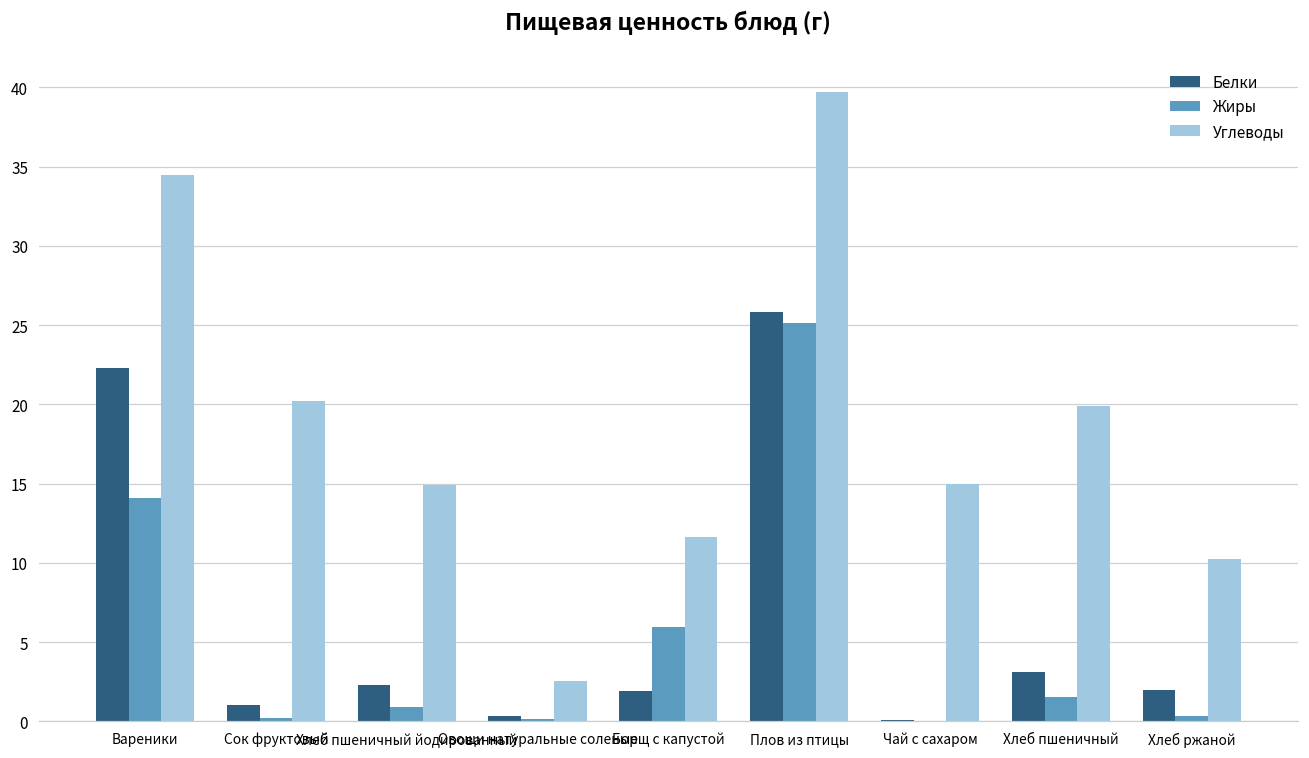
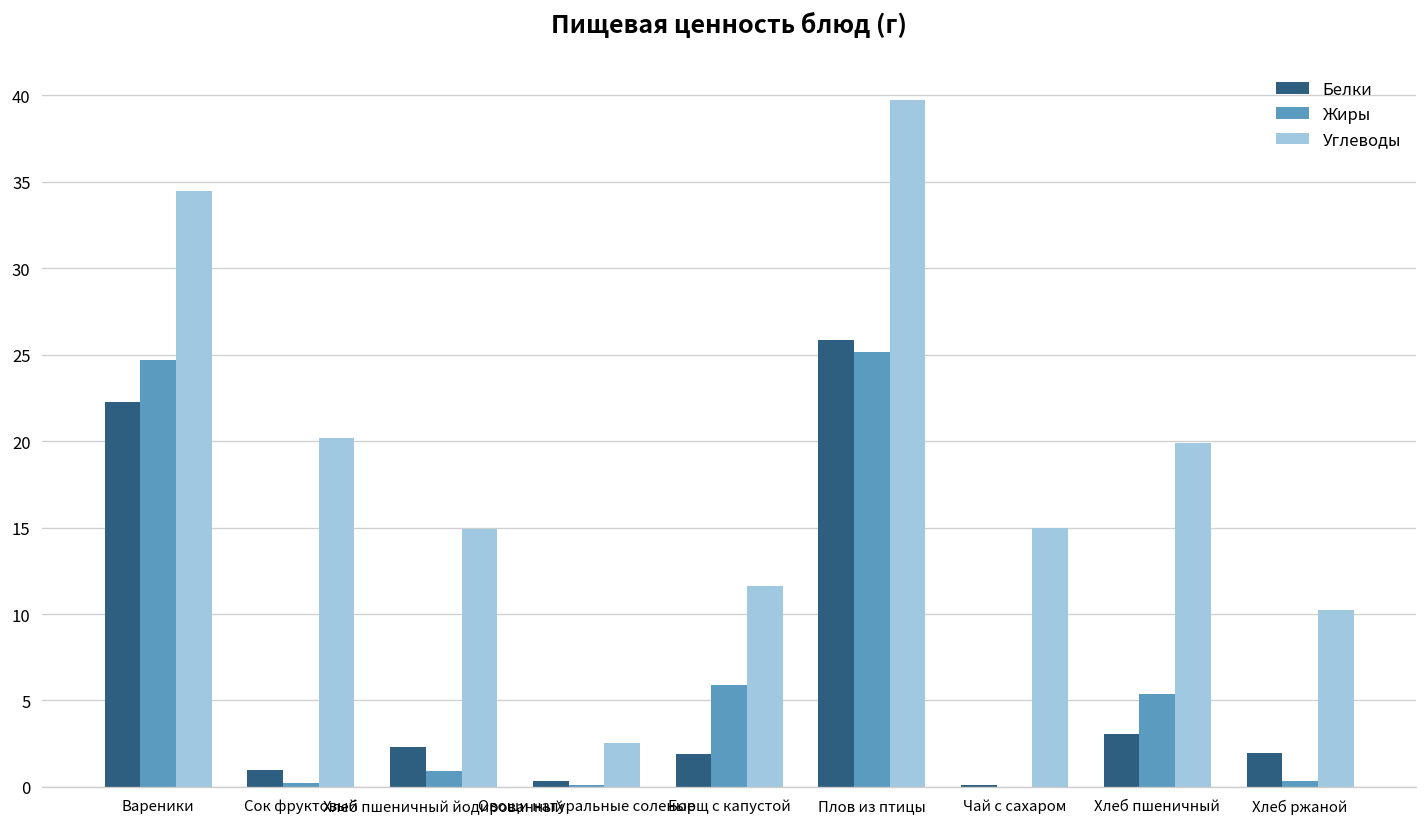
Жиры, Вареники: 14.1 -> 24.7
Жиры, Хлеб пшеничный: 1.5 -> 5.4
